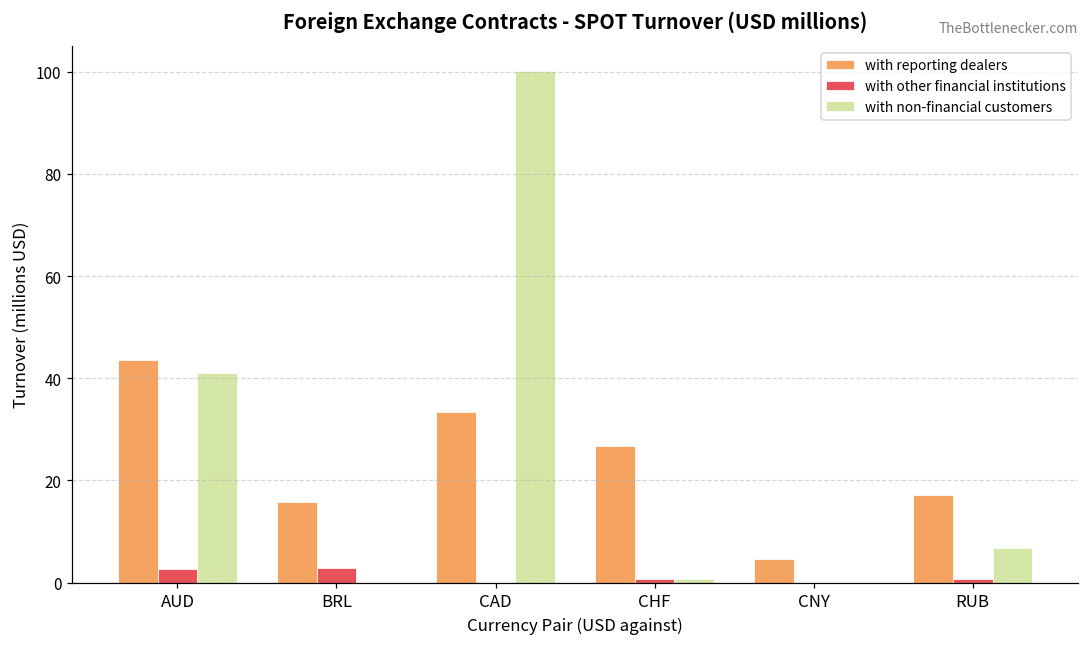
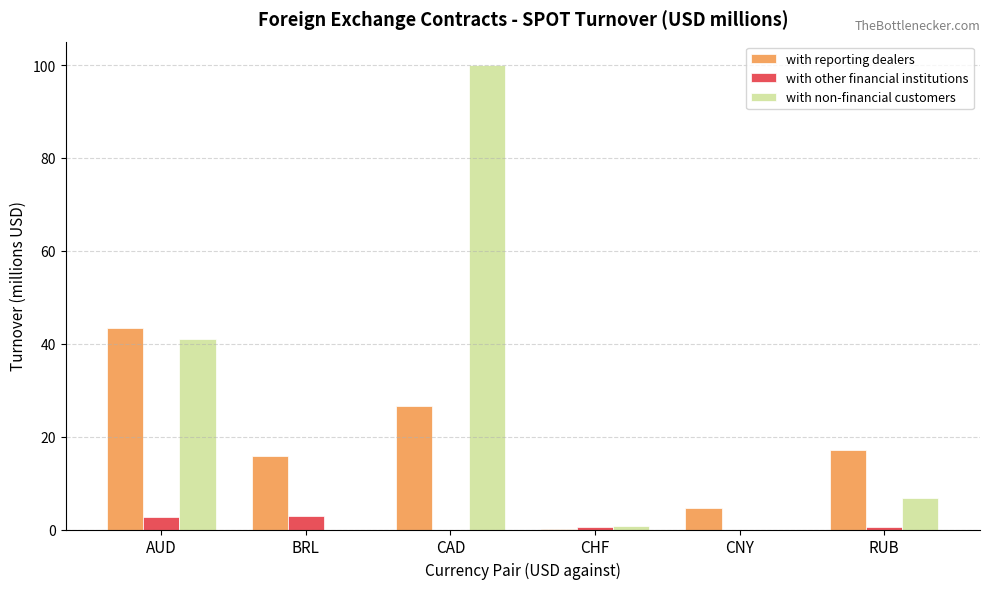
with reporting dealers, CAD: 33 -> 27
with reporting dealers, CHF: 27 -> 0
